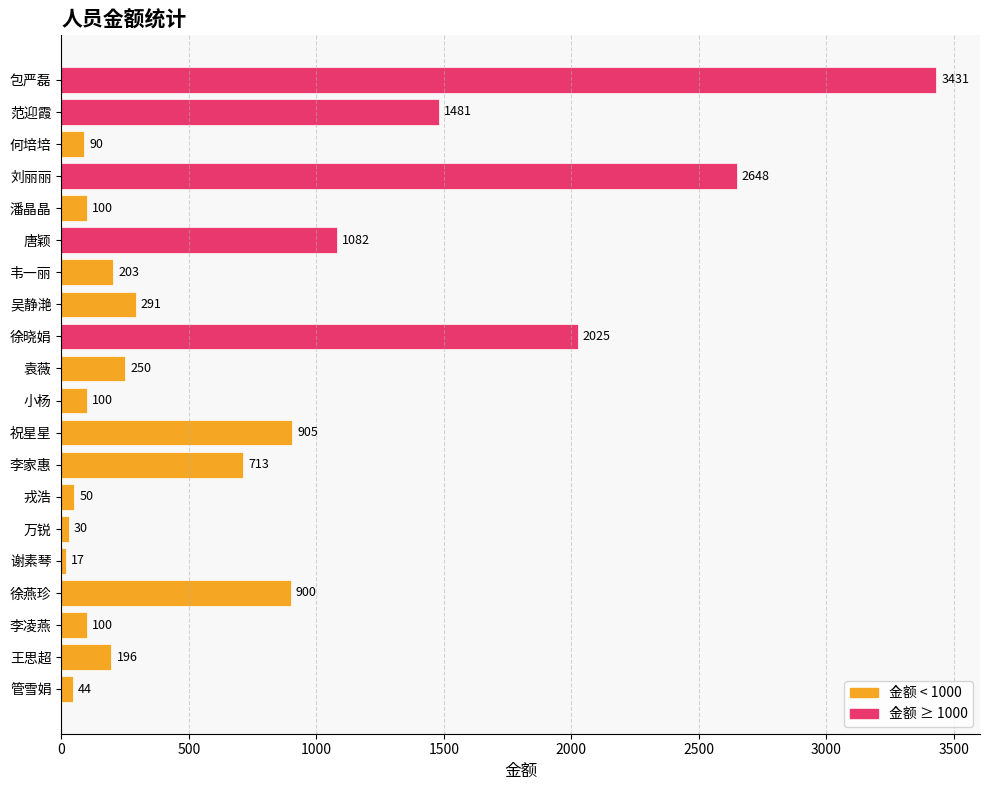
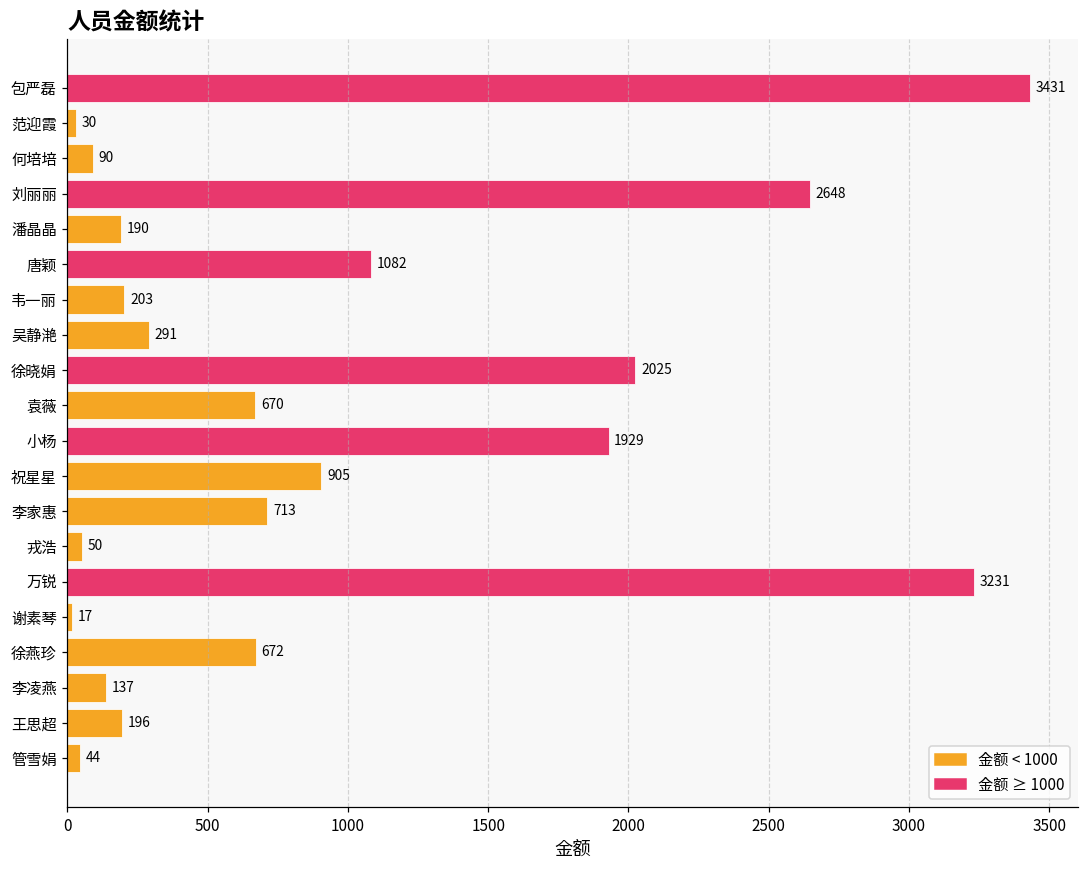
范迎霞: 1481 -> 30
潘晶晶: 100 -> 190
袁薇: 250 -> 670
小杨: 100 -> 1929
万锐: 30 -> 3231
徐燕珍: 900 -> 672
李凌燕: 100 -> 137
